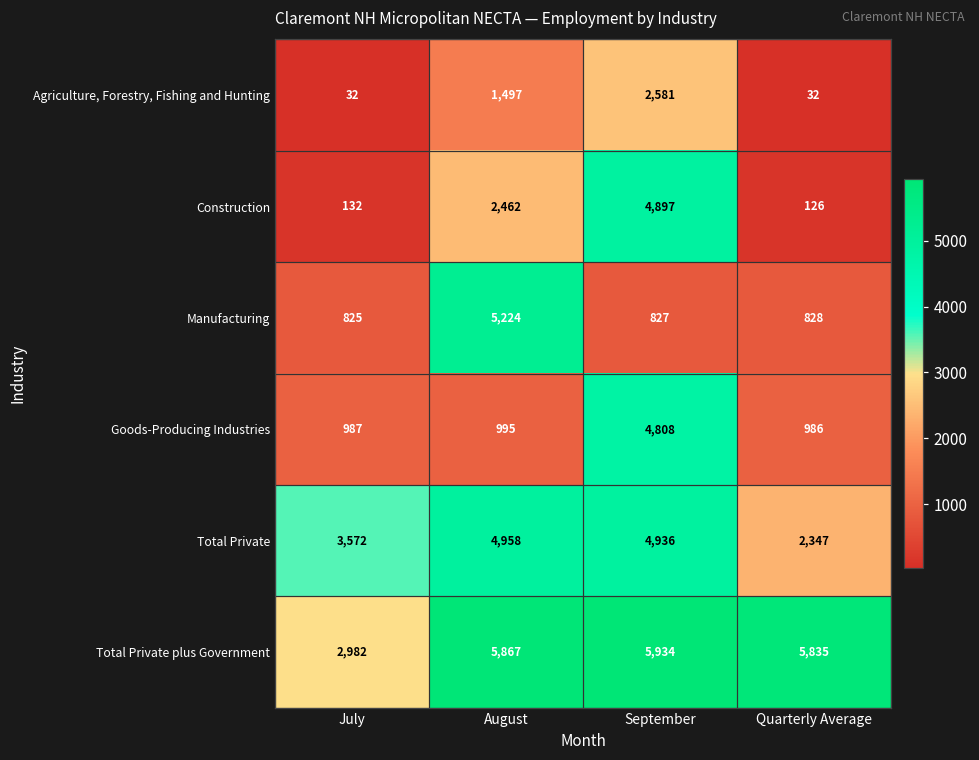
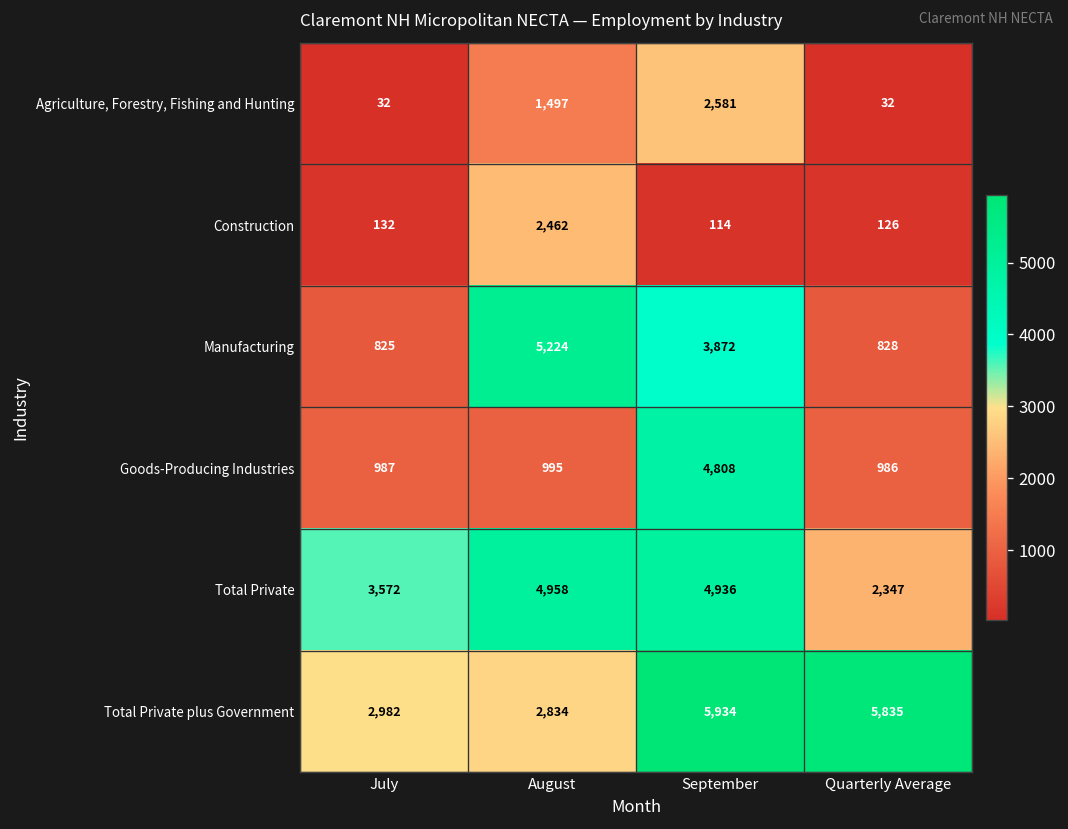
Construction, September: 4,897 -> 114
Manufacturing, September: 827 -> 3,872
Total Private plus Government, August: 5,867 -> 2,834
